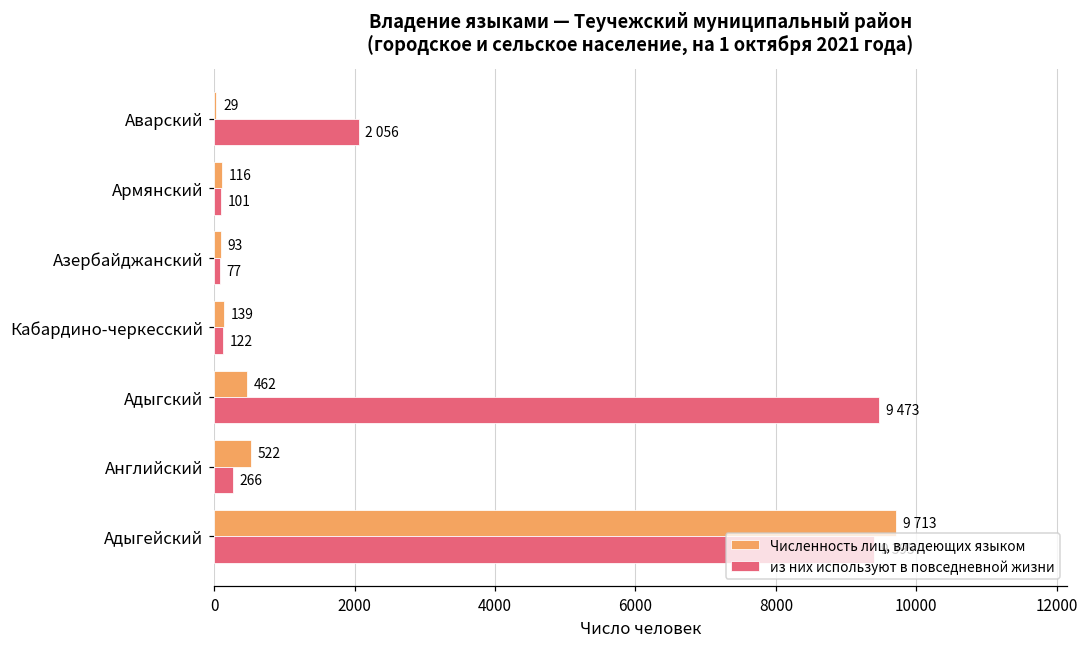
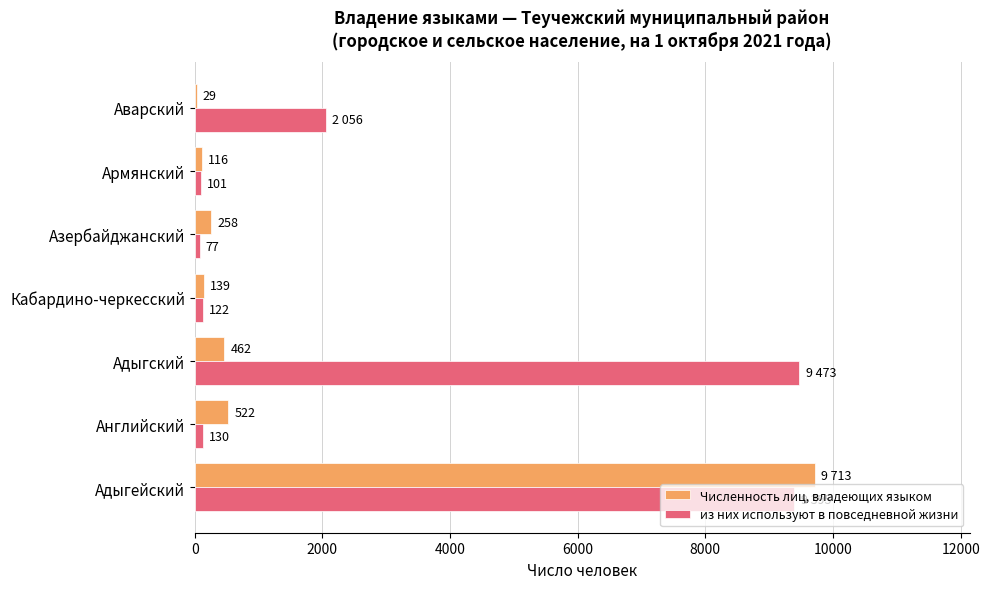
Численность лиц, владеющих языком, Азербайджанский: 93 -> 258
из них используют в повседневной жизни, Английский: 266 -> 130
